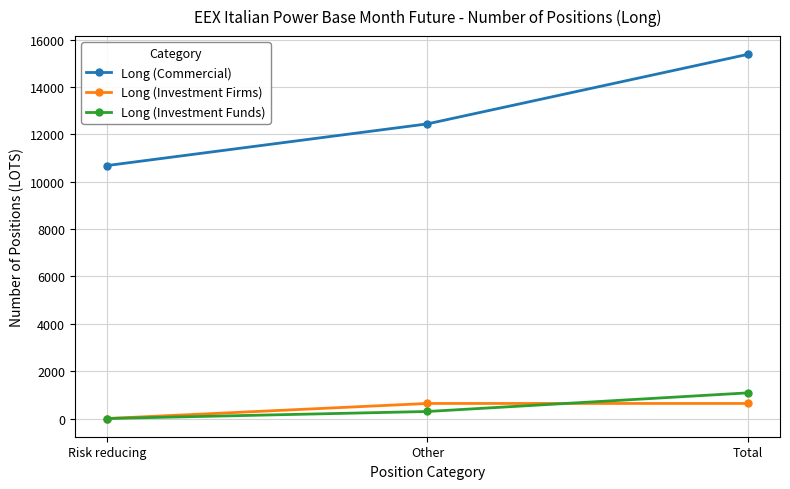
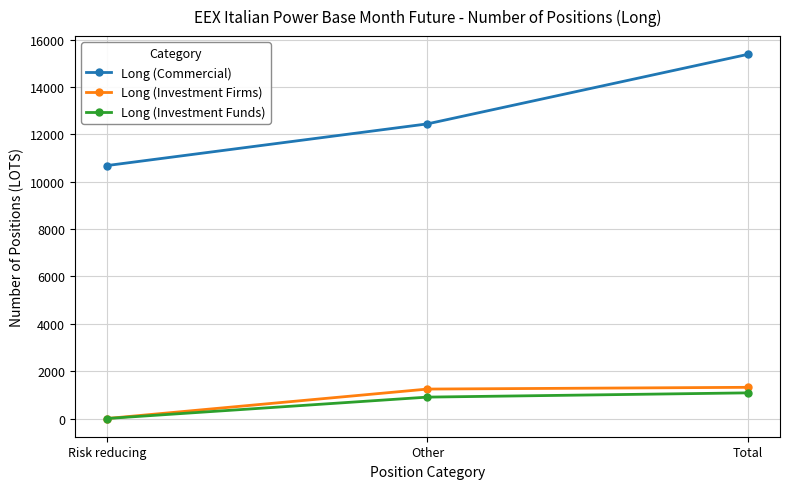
Long (Investment Firms), Other: 600 -> 1200
Long (Investment Funds), Other: 300 -> 900
Long (Investment Firms), Total: 600 -> 1300
